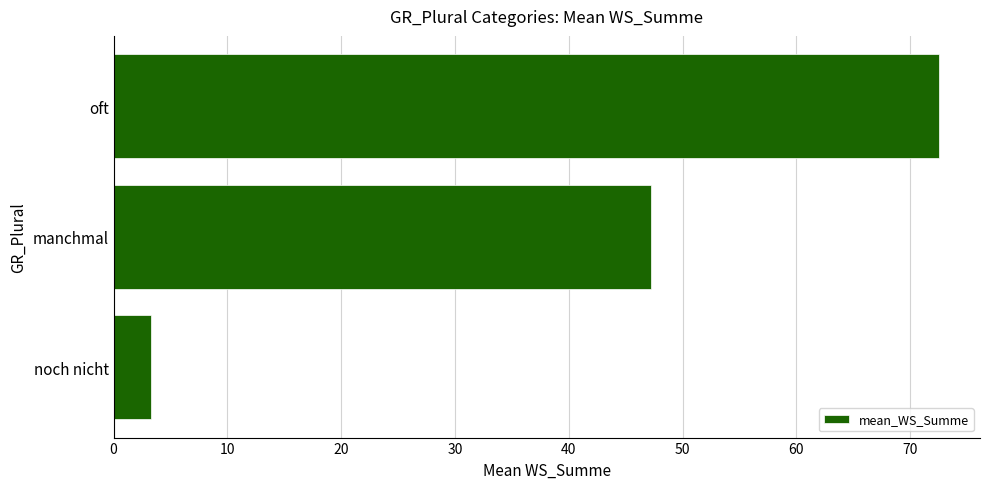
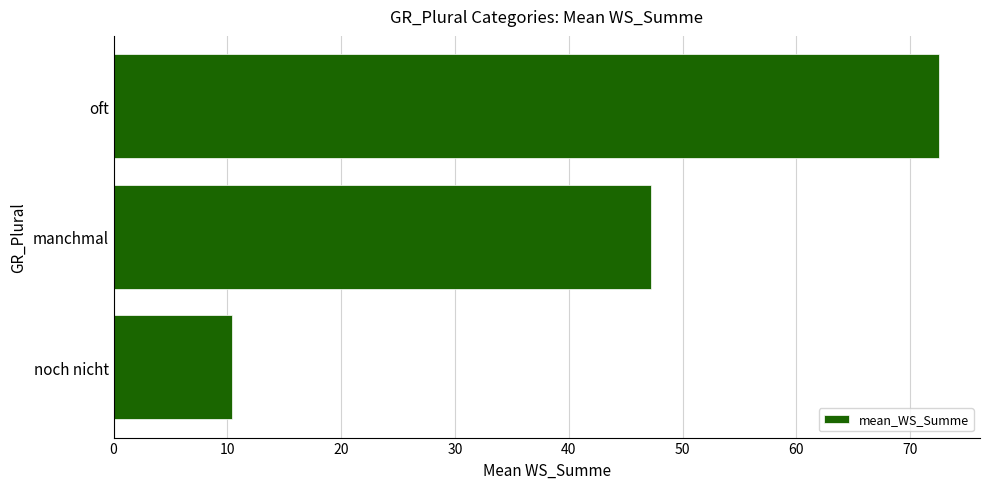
noch nicht: 3.3 -> 10.4
